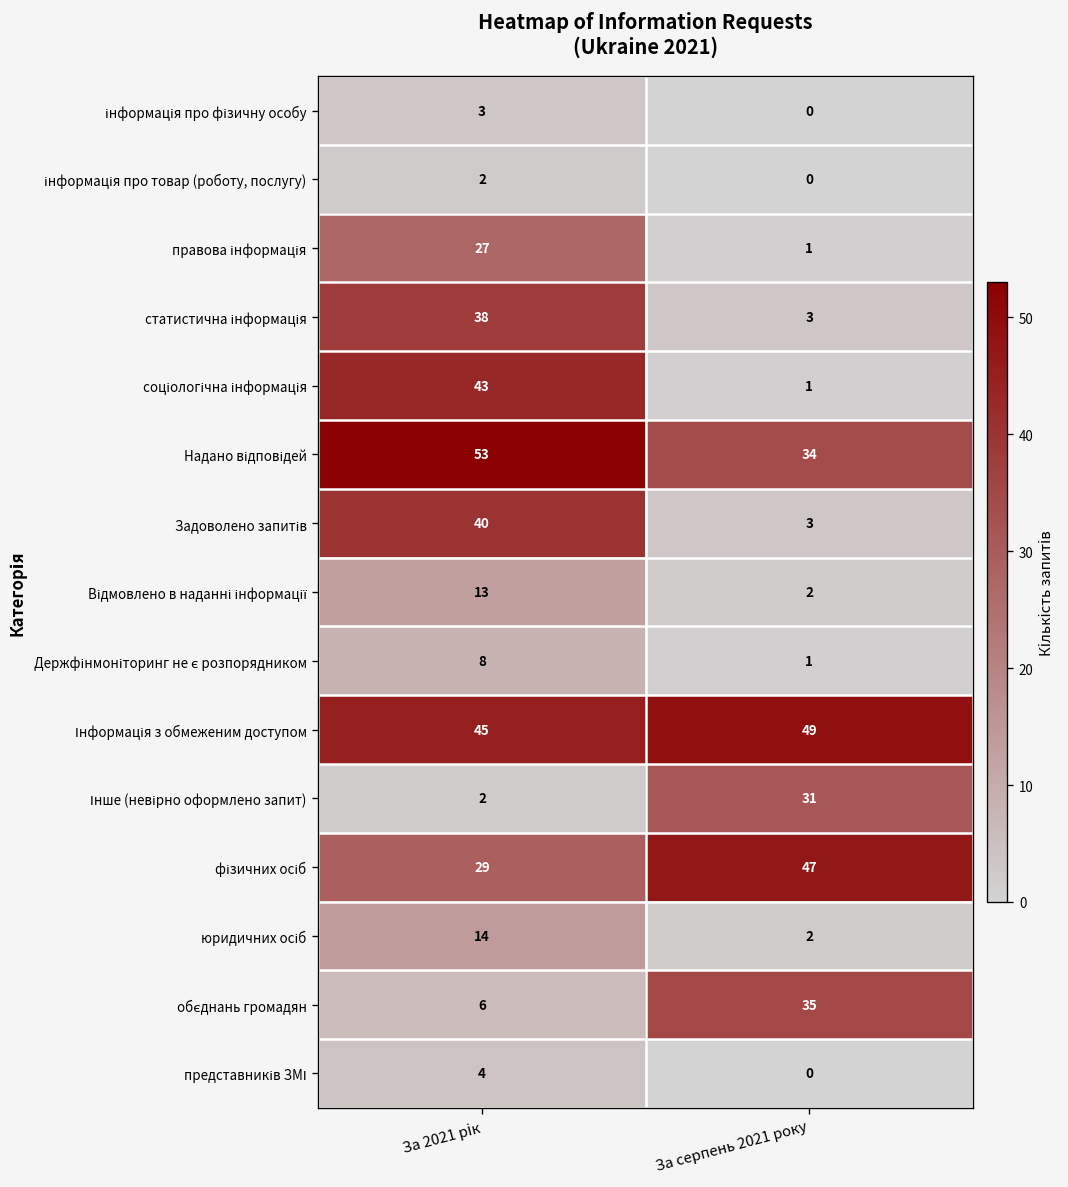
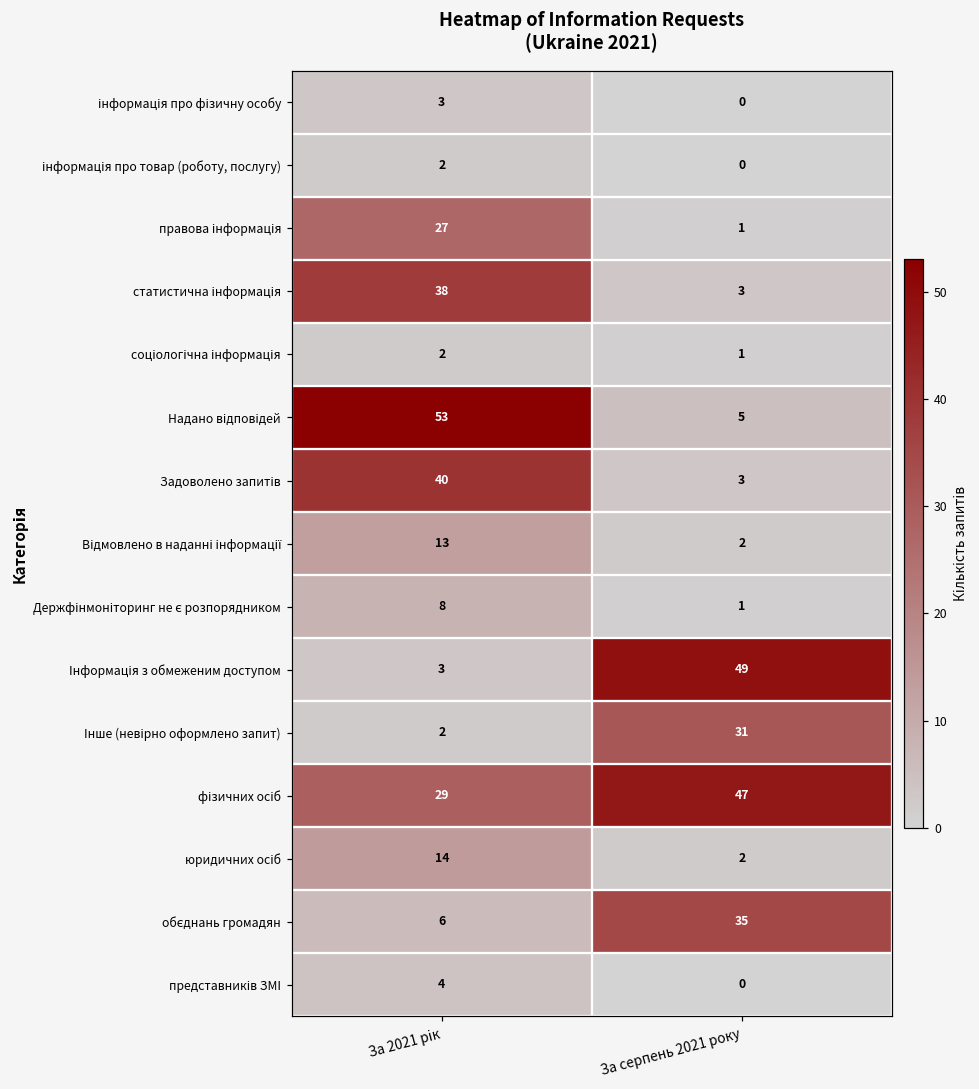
соціологічна інформація, За 2021 рік: 43 -> 2
Надано відповідей, За серпень 2021 року: 34 -> 5
Інформація з обмеженим доступом, За 2021 рік: 45 -> 3
